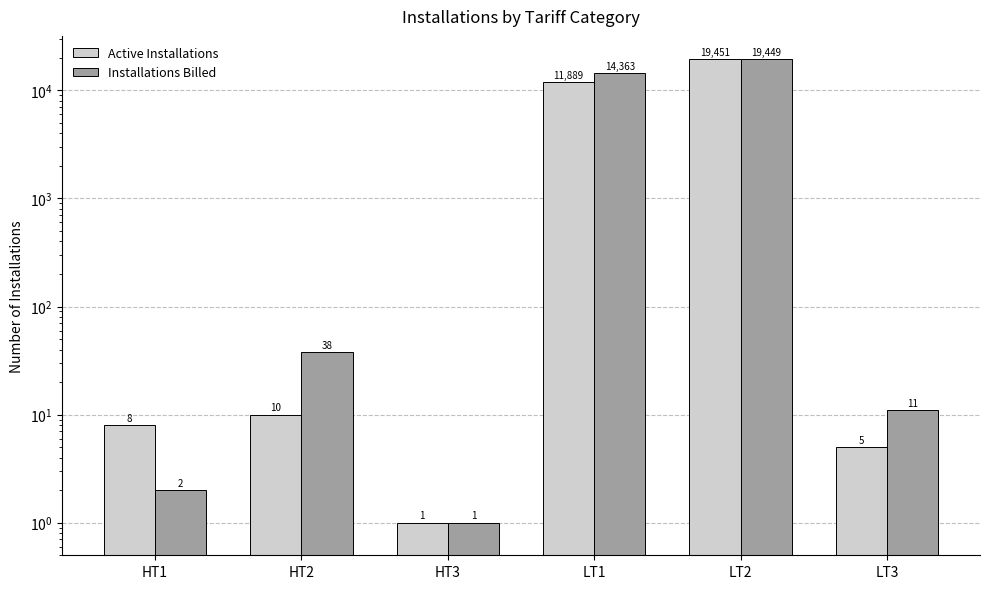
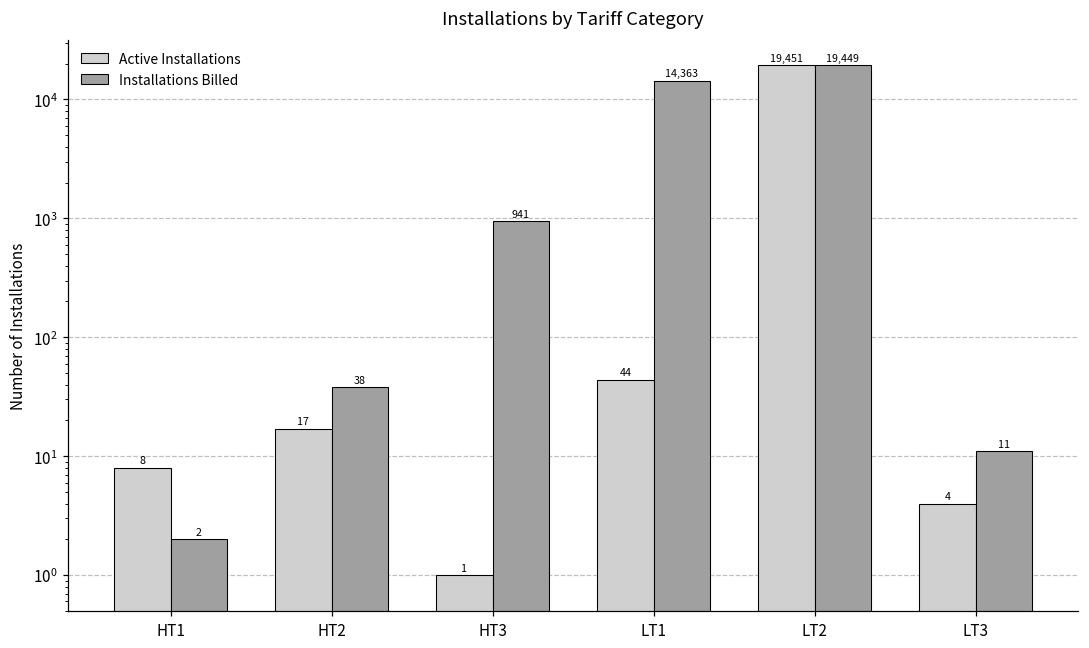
Active Installations, HT2: 10 -> 17
Installations Billed, HT3: 1 -> 941
Active Installations, LT1: 11,889 -> 44
Active Installations, LT3: 5 -> 4
